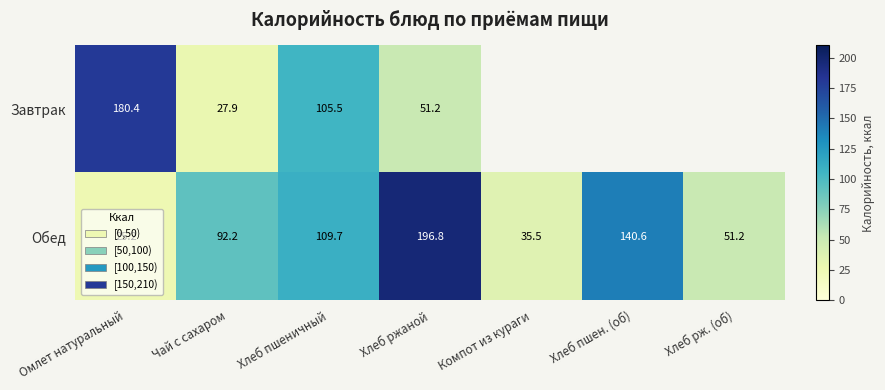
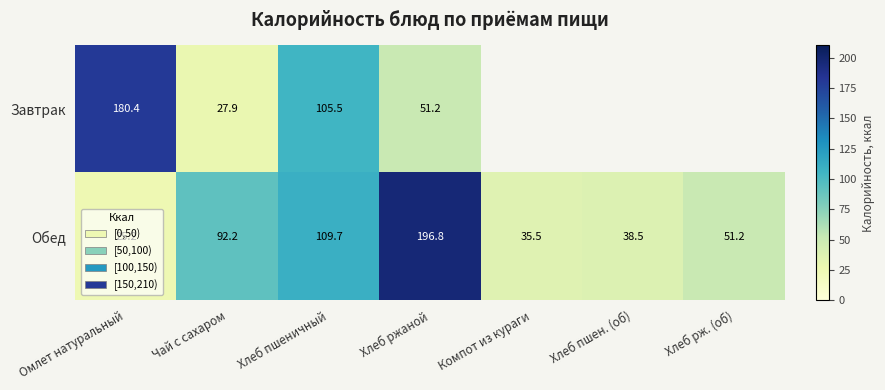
Обед, Хлеб пшен. (об): 140.6 -> 38.5
